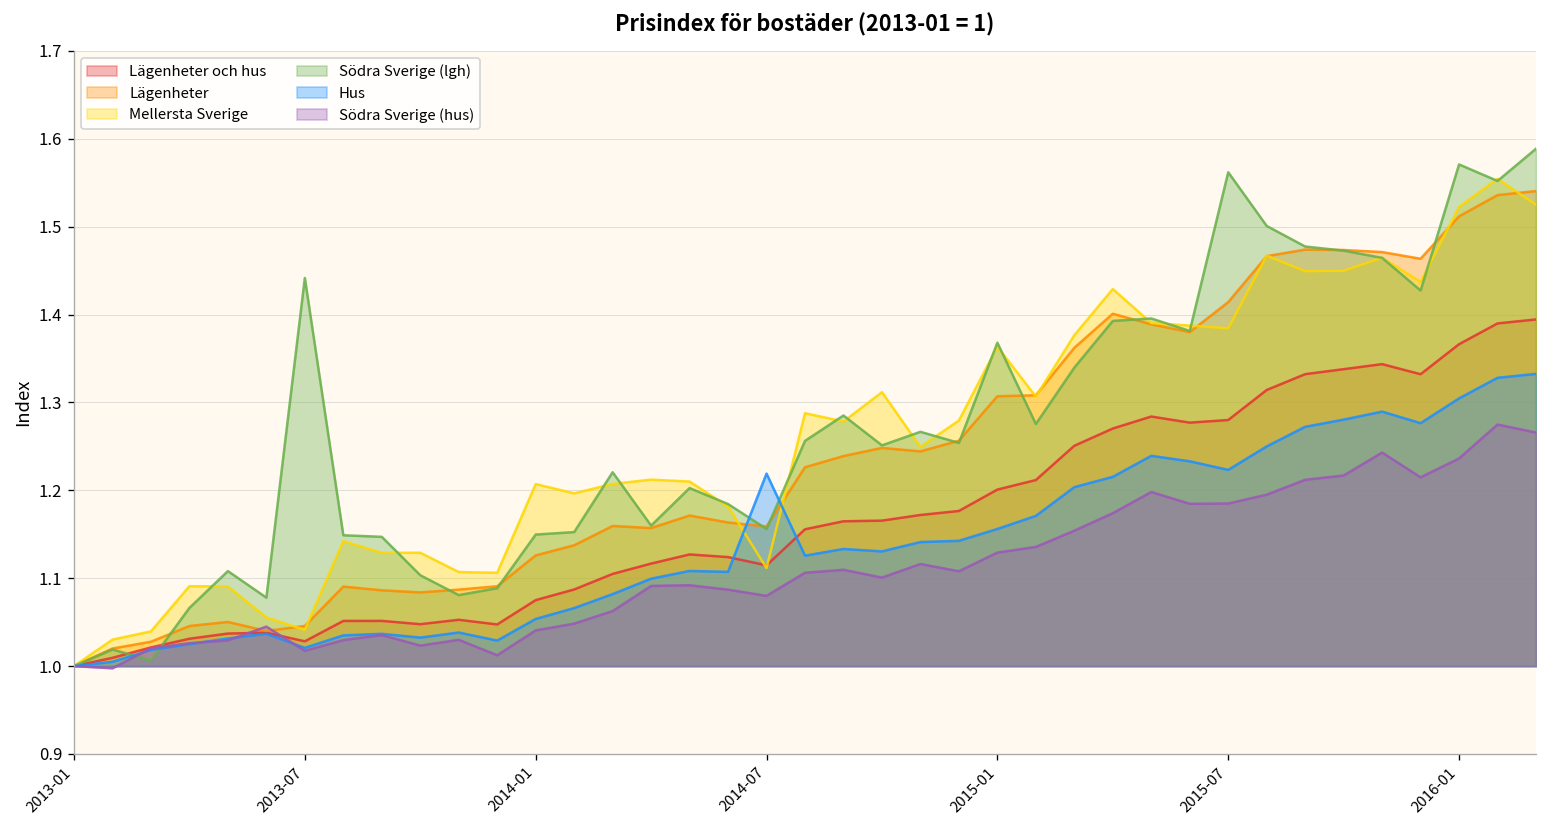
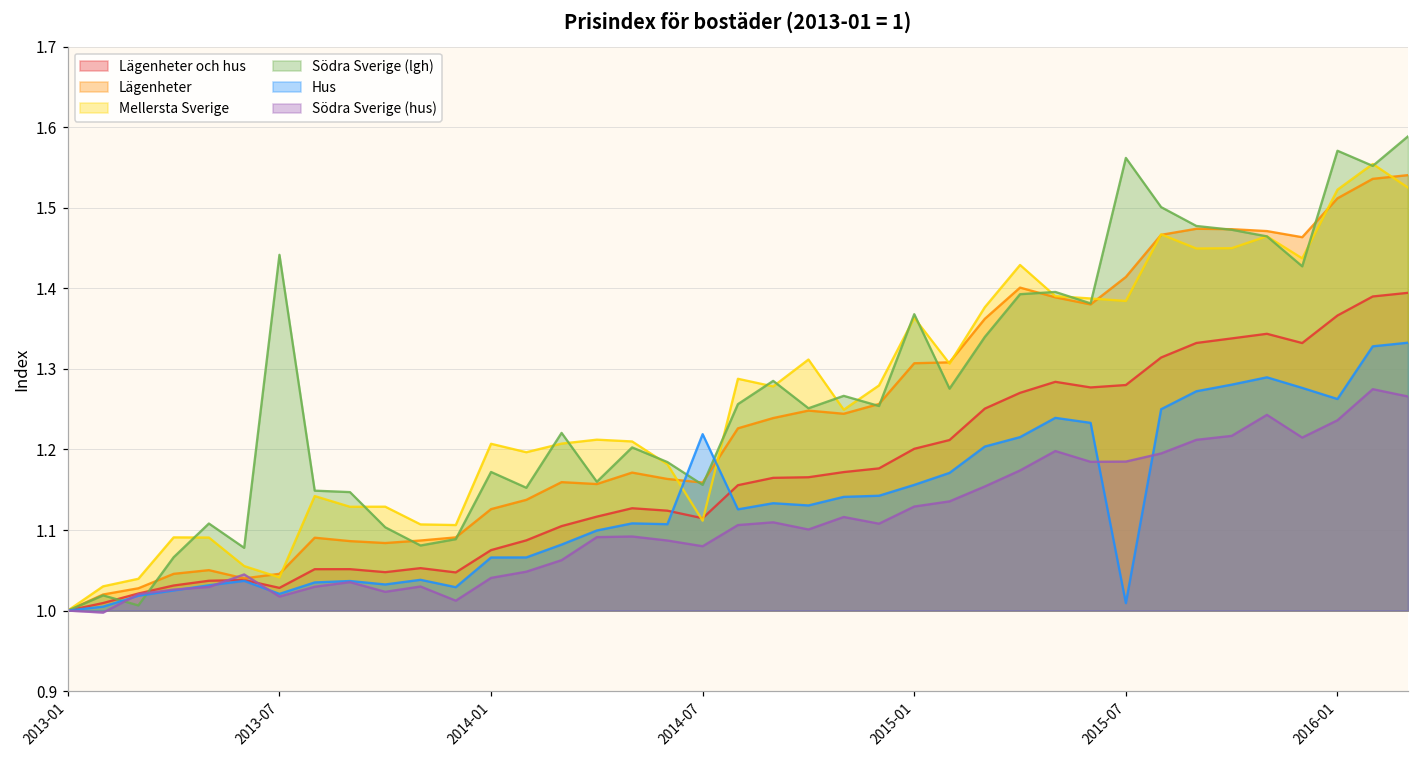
Södra Sverige (lgh), 2014-01: 1.15 -> 1.17
Hus, 2014-01: 1.05 -> 1.07
Hus, 2015-07: 1.22 -> 1.01
Hus, 2016-01: 1.30 -> 1.26
